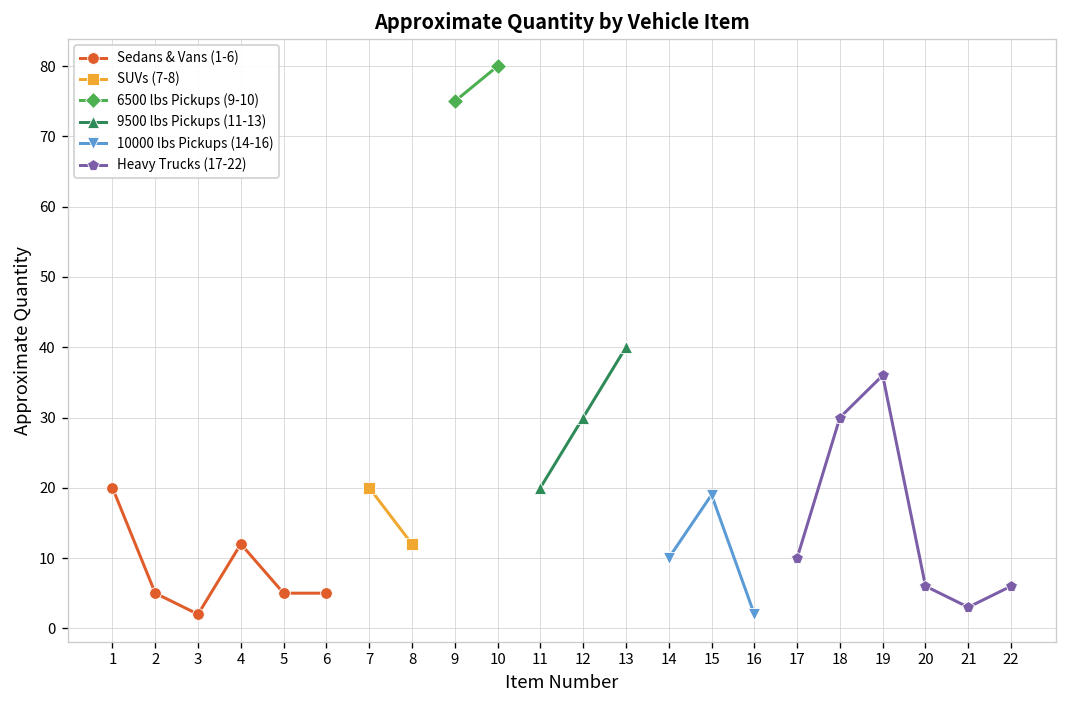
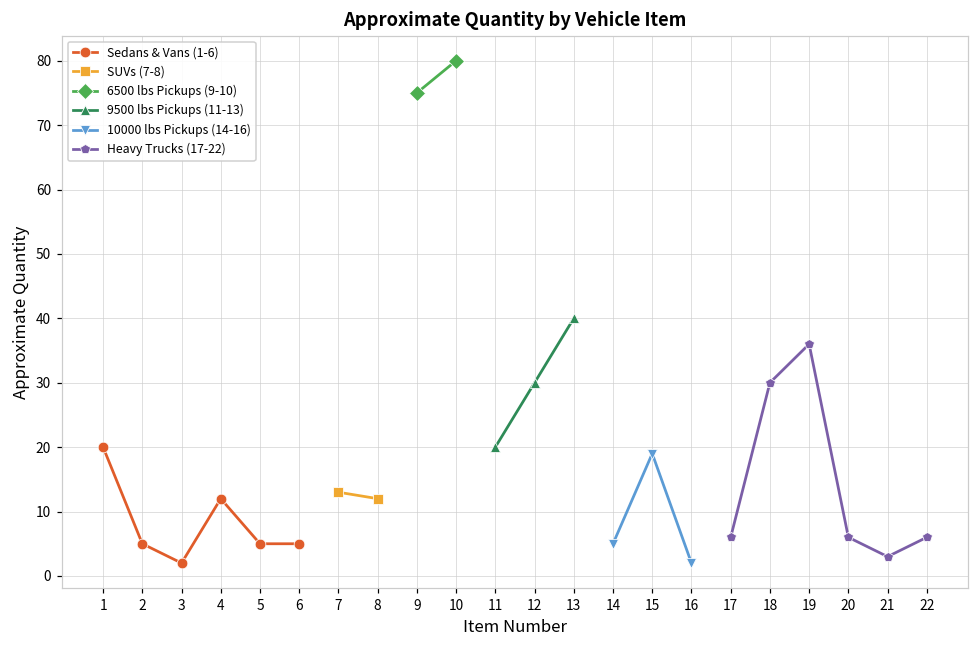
SUVs (7-8), 7: 20 -> 13
10000 lbs Pickups (14-16), 14: 10 -> 5
Heavy Trucks (17-22), 17: 10 -> 6
